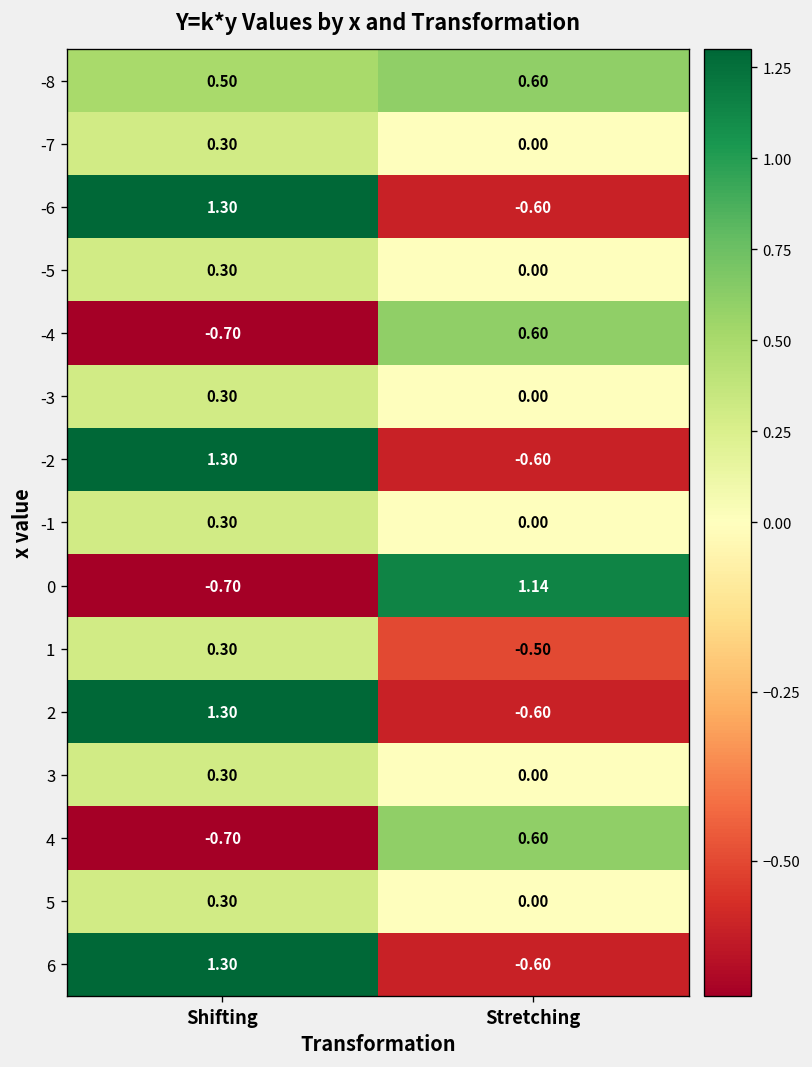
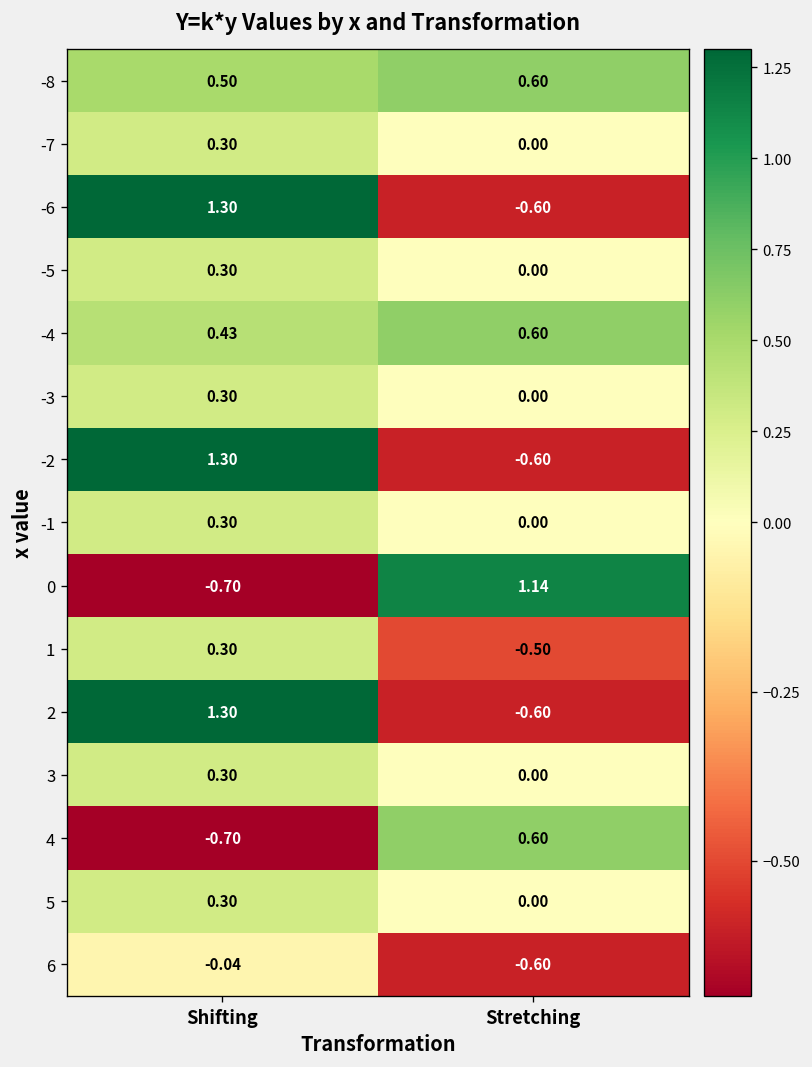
-4, Shifting: -0.70 -> 0.43
6, Shifting: 1.30 -> -0.04
